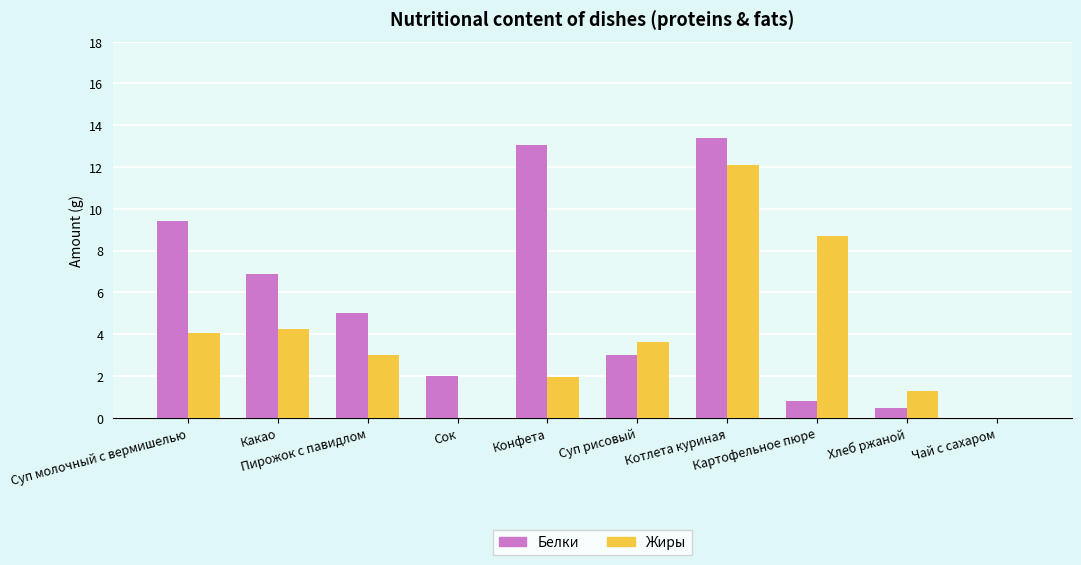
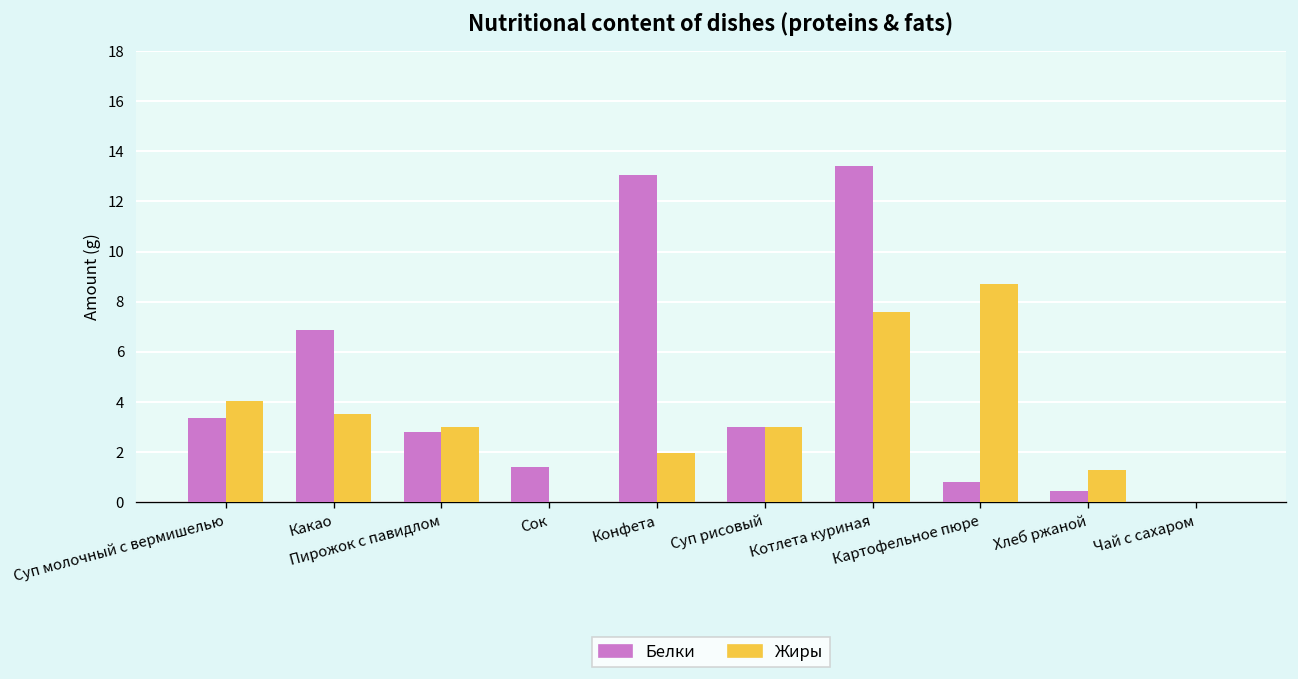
Белки, Суп молочный с вермишелью: 9.4 -> 3.4
Жиры, Какао: 4.3 -> 3.5
Белки, Пирожок с павидлом: 5.0 -> 2.8
Белки, Сок: 2.0 -> 1.4
Жиры, Суп рисовый: 3.6 -> 3.0
Жиры, Котлета куриная: 12.1 -> 7.6
